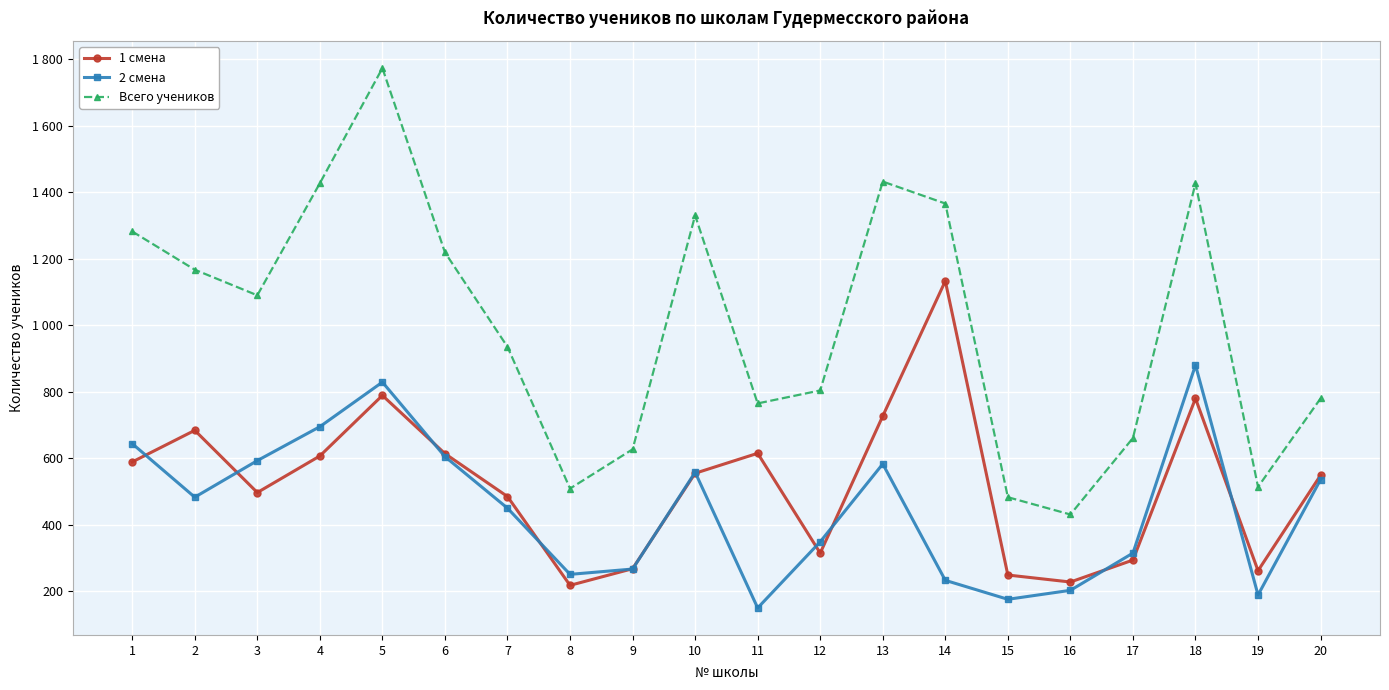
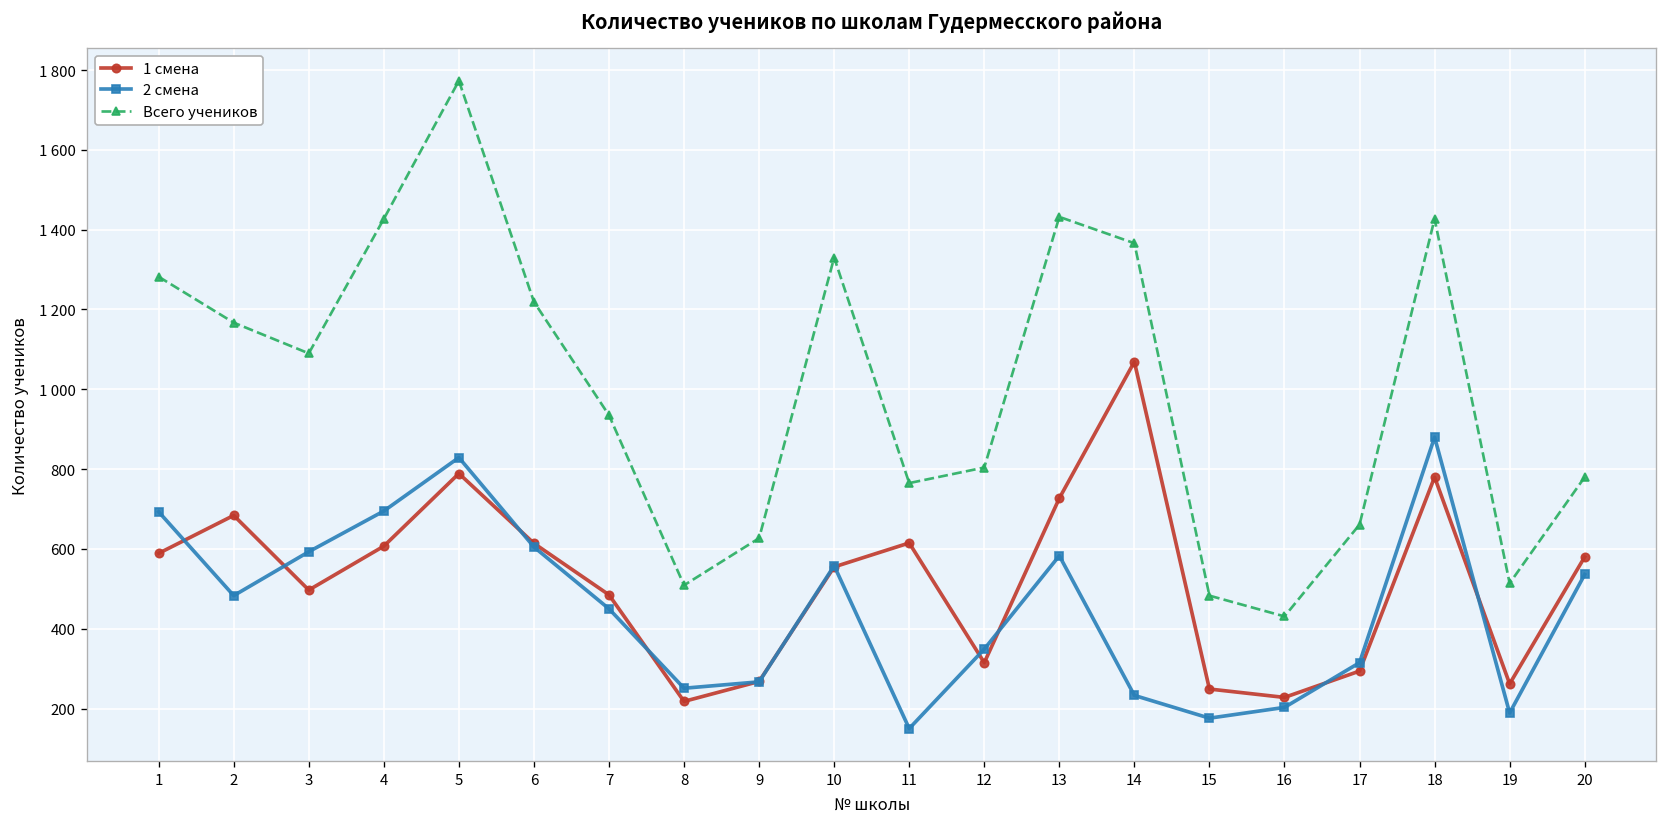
2 смена, 1: 640 -> 690
1 смена, 14: 1130 -> 1070
1 смена, 20: 550 -> 580
